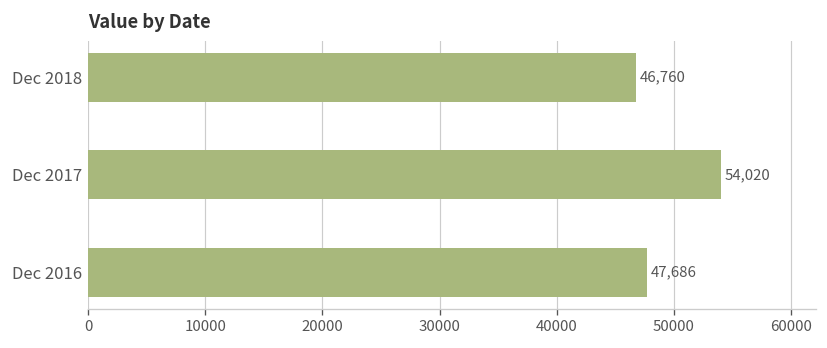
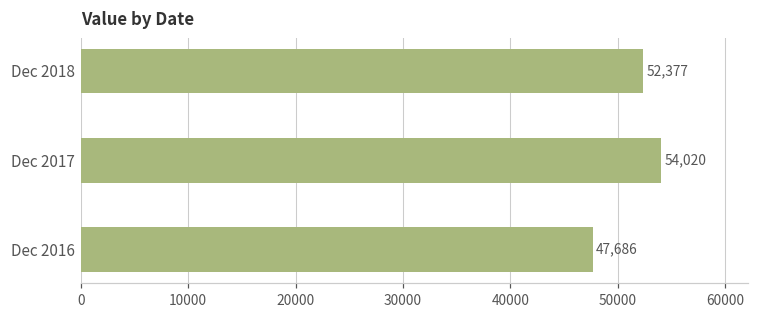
Dec 2018: 46,760 -> 52,377
